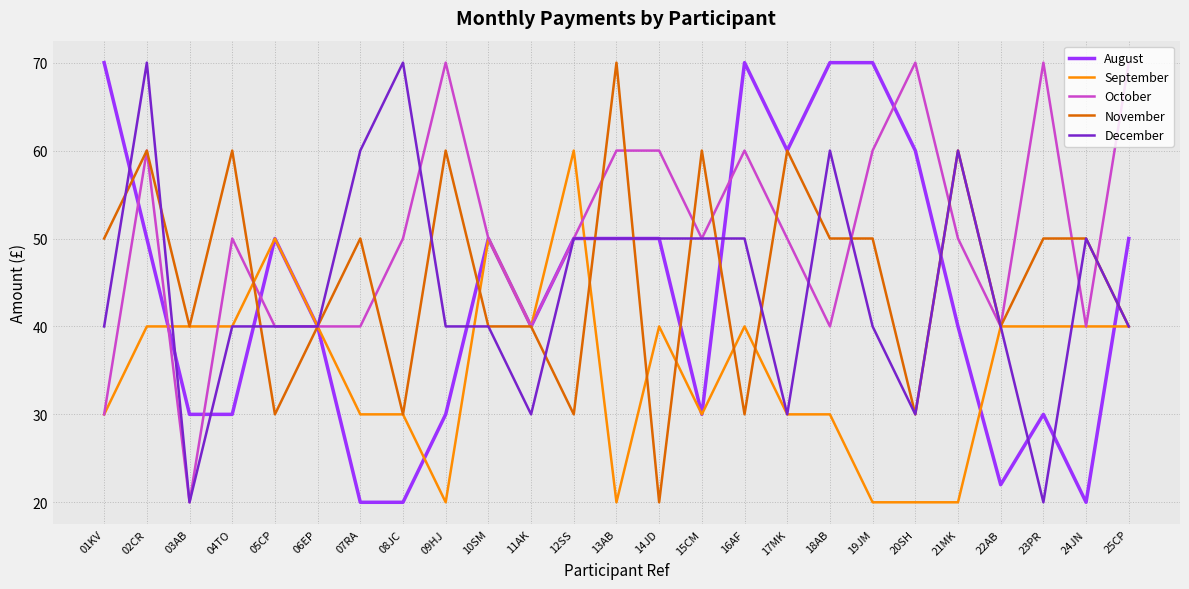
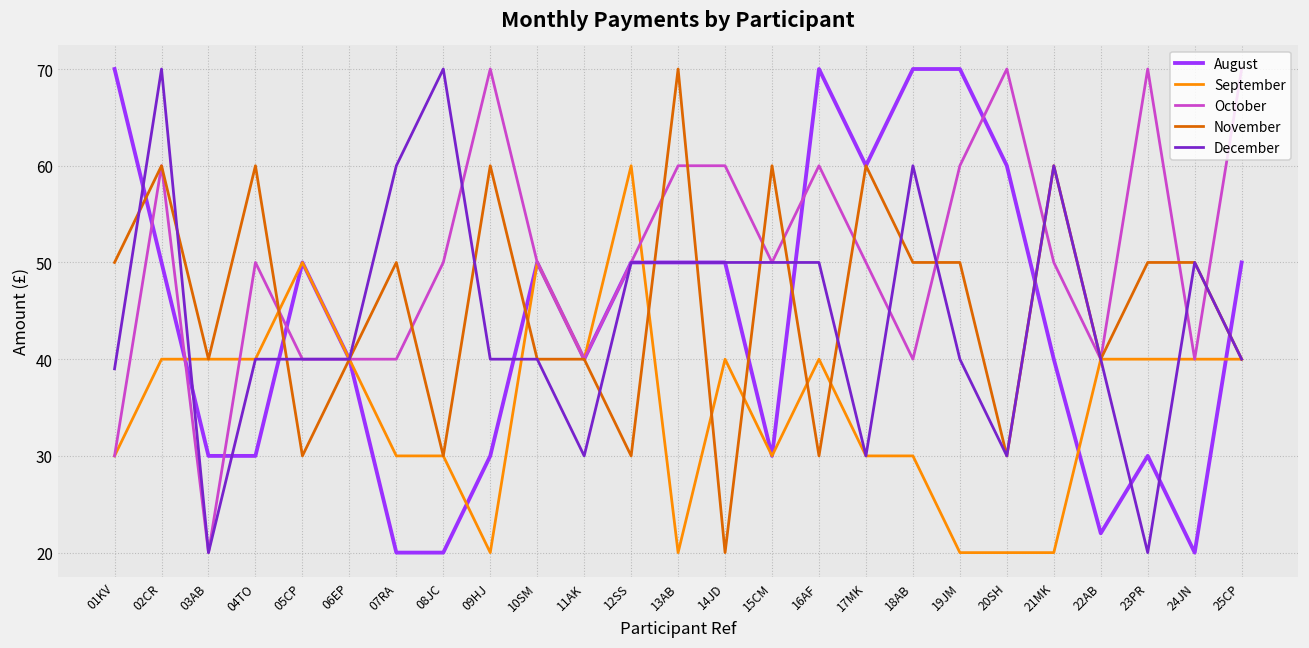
December, 01KV: 40 -> 39
